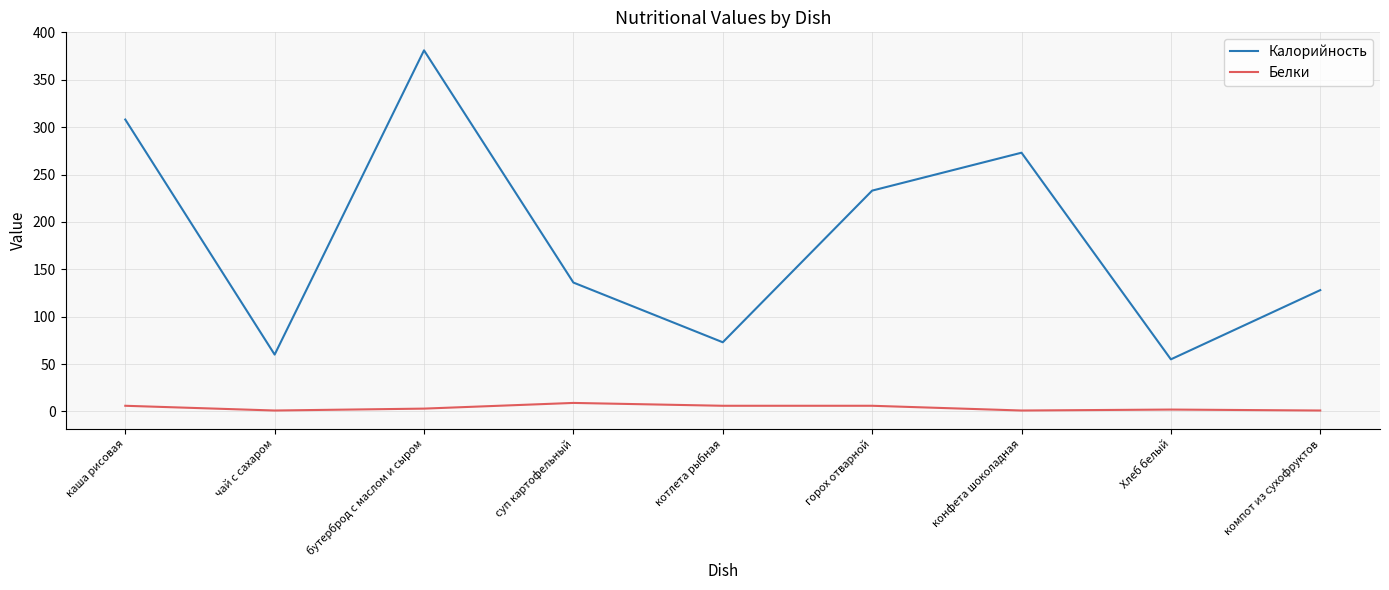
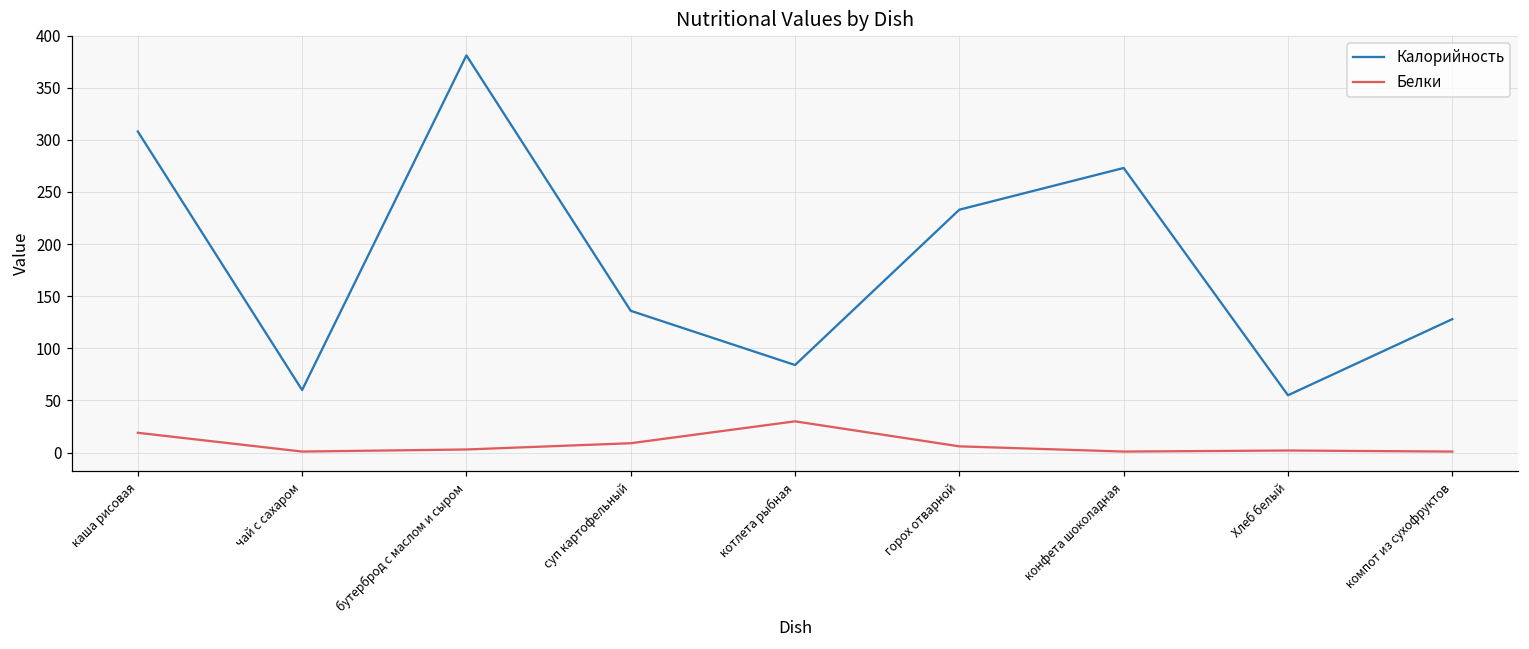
Белки, каша рисовая: 10 -> 20
Калорийность, котлета рыбная: 70 -> 80
Белки, котлета рыбная: 10 -> 30
